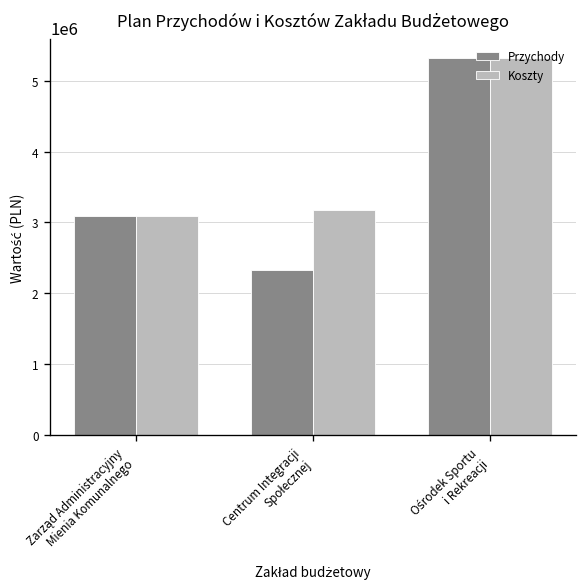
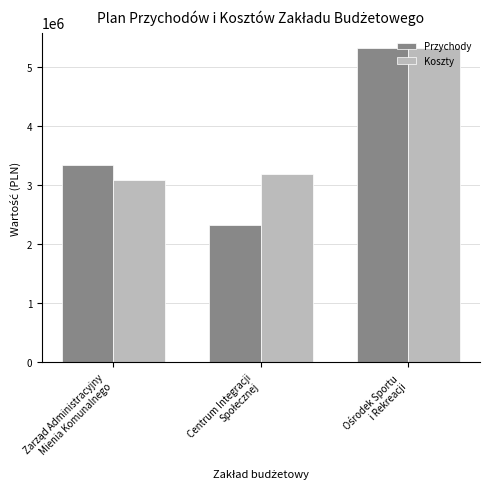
Przychody, Zarząd Administracyjny Mienia Komunalnego: 3100000 -> 3300000
